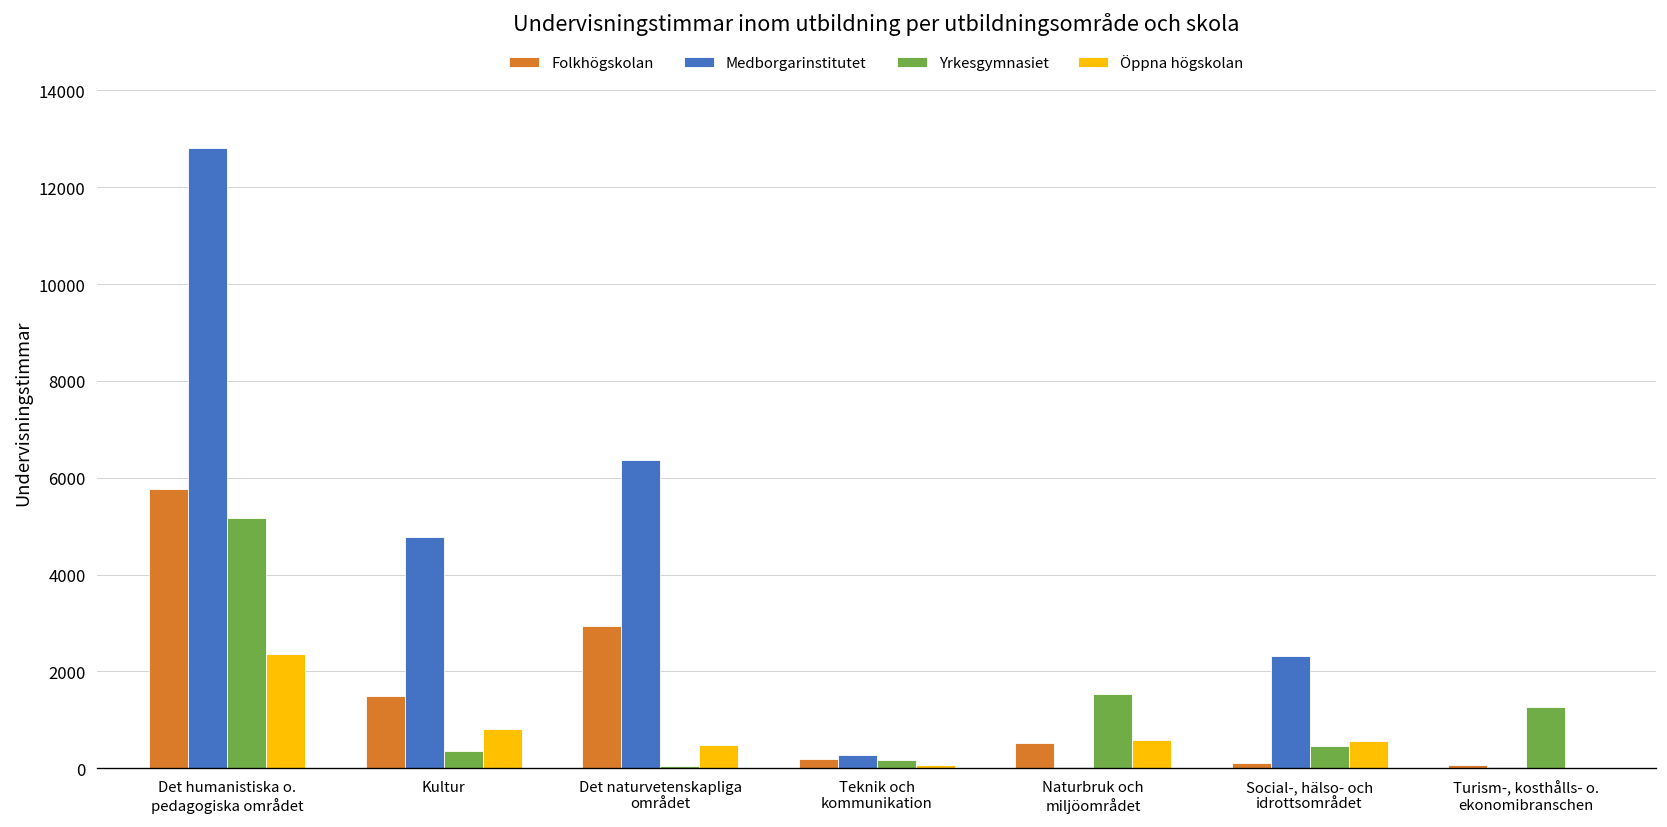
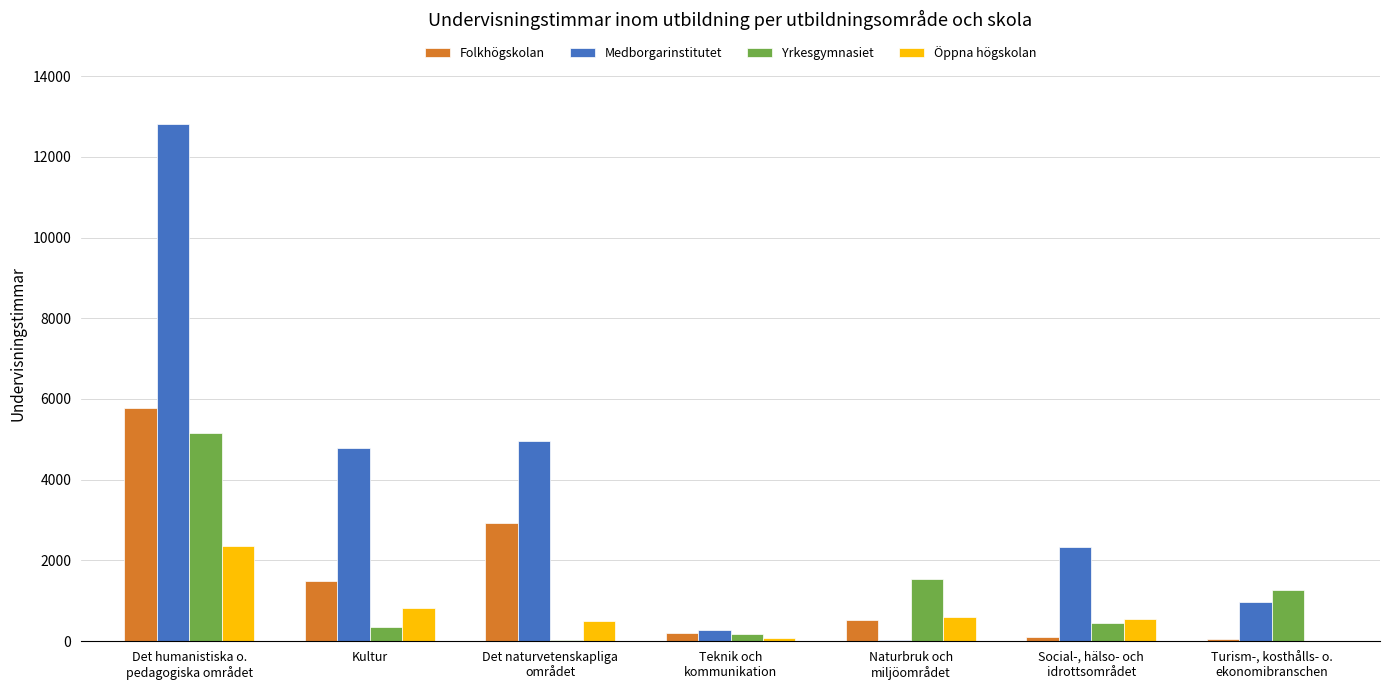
Medborgarinstitutet, Det naturvetenskapliga området: 6400 -> 5000
Medborgarinstitutet, Turism-, kosthålls- o. ekonomibranschen: 0 -> 1000
